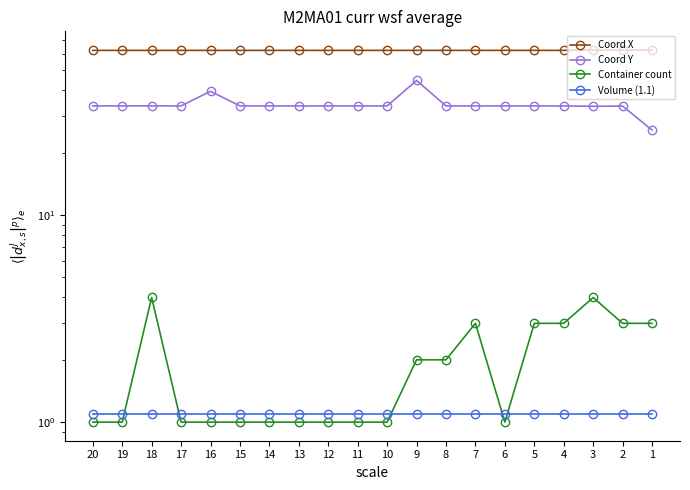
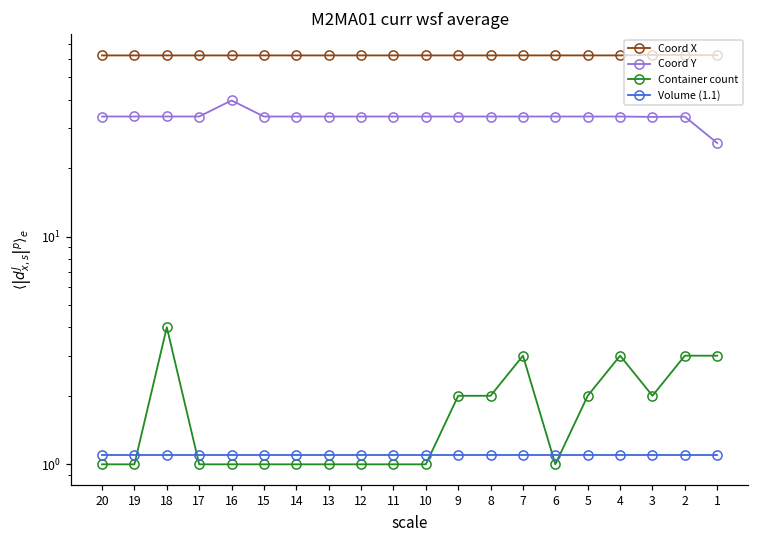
Coord Y, 9: 45 -> 34
Container count, 5: 3 -> 2
Container count, 3: 4 -> 2
